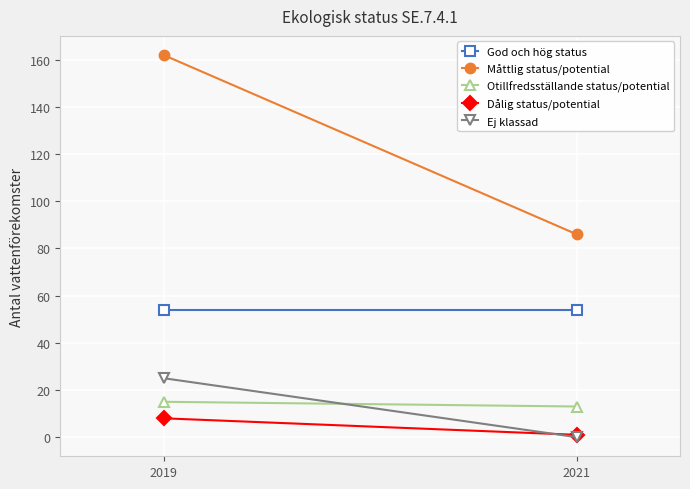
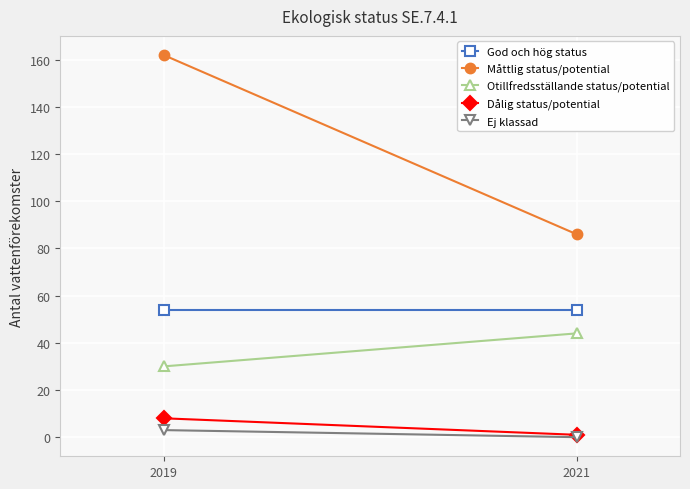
Otillfredsställande status/potential, 2019: 15 -> 30
Ej klassad, 2019: 25 -> 3
Otillfredsställande status/potential, 2021: 13 -> 44
